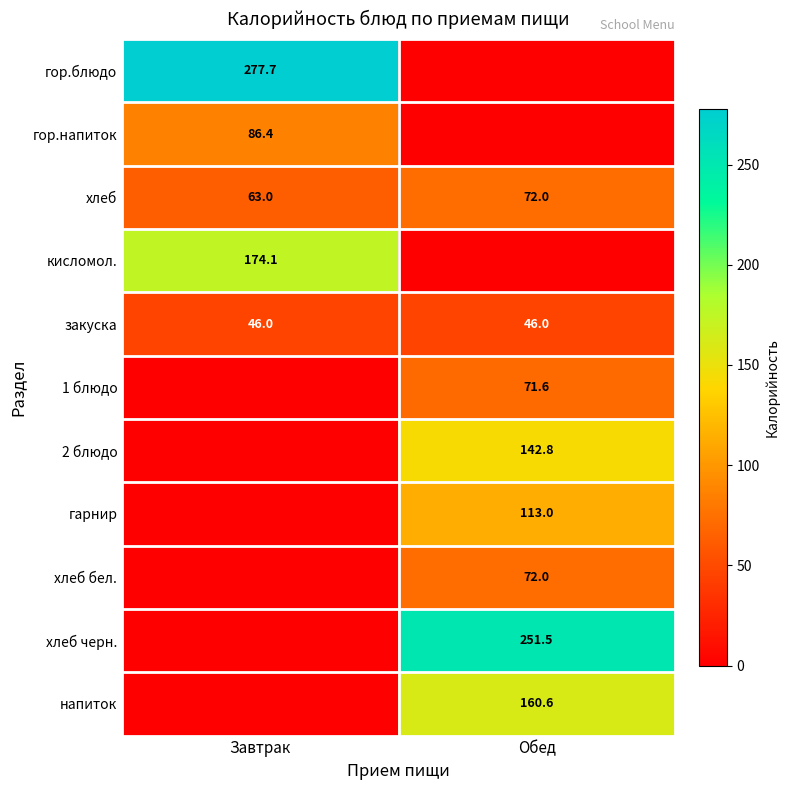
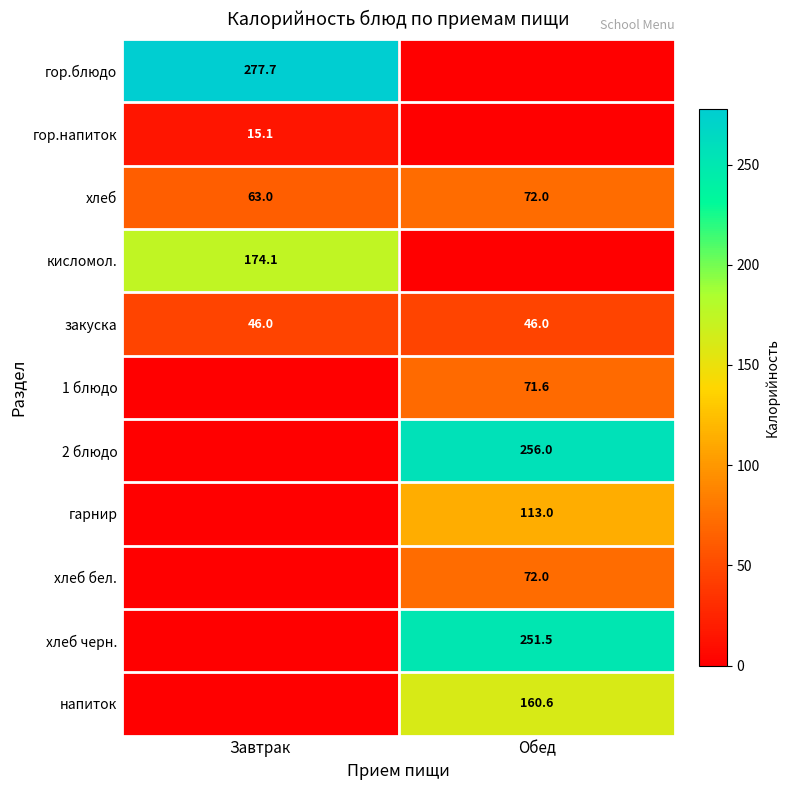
гор.напиток, Завтрак: 86.4 -> 15.1
2 блюдо, Обед: 142.8 -> 256.0
